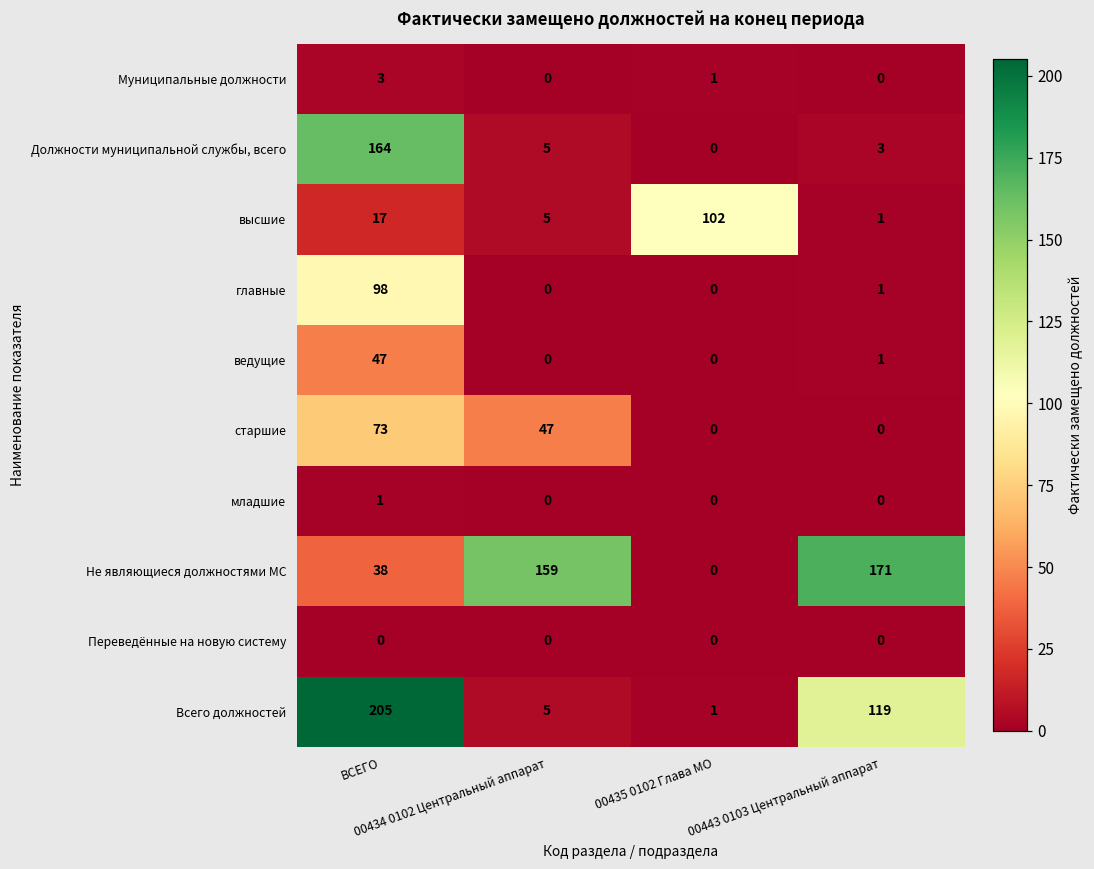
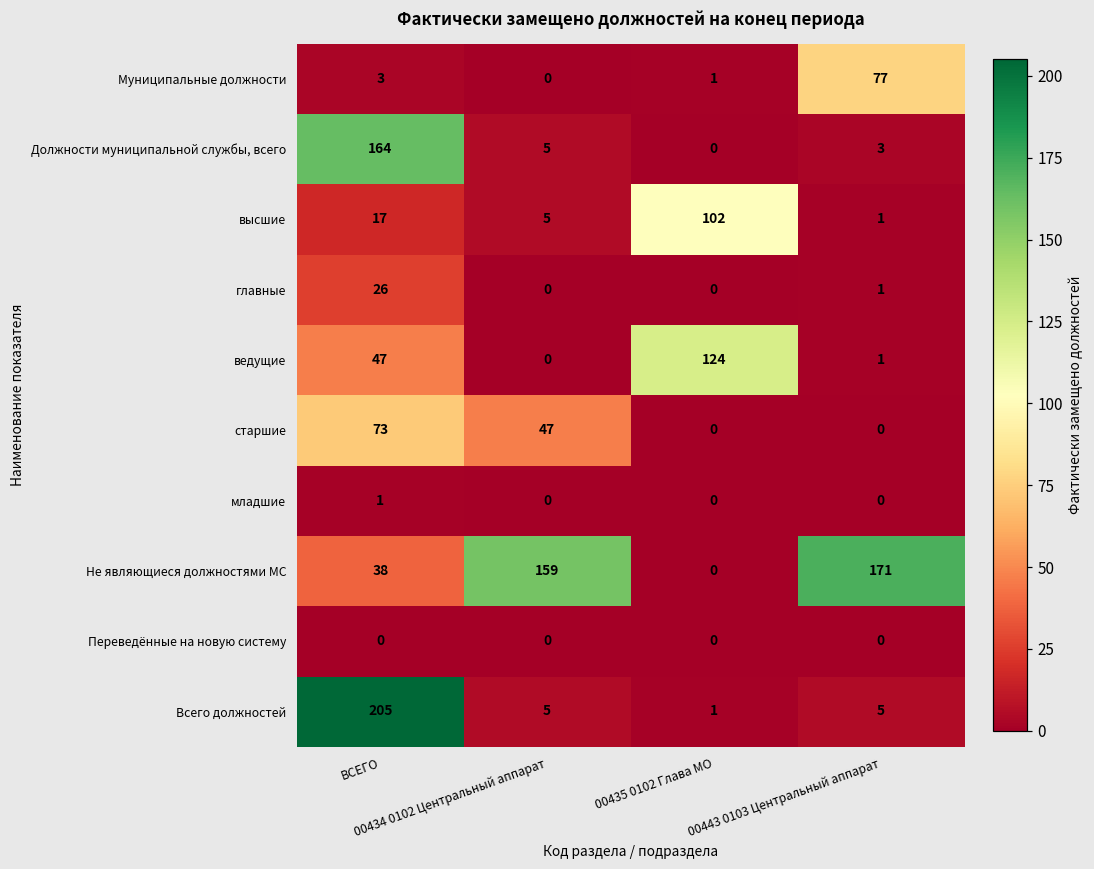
Муниципальные должности, 00443 0103 Центральный аппарат: 0 -> 77
главные, ВСЕГО: 98 -> 26
ведущие, 00435 0102 Глава МО: 0 -> 124
Всего должностей, 00443 0103 Центральный аппарат: 119 -> 5
